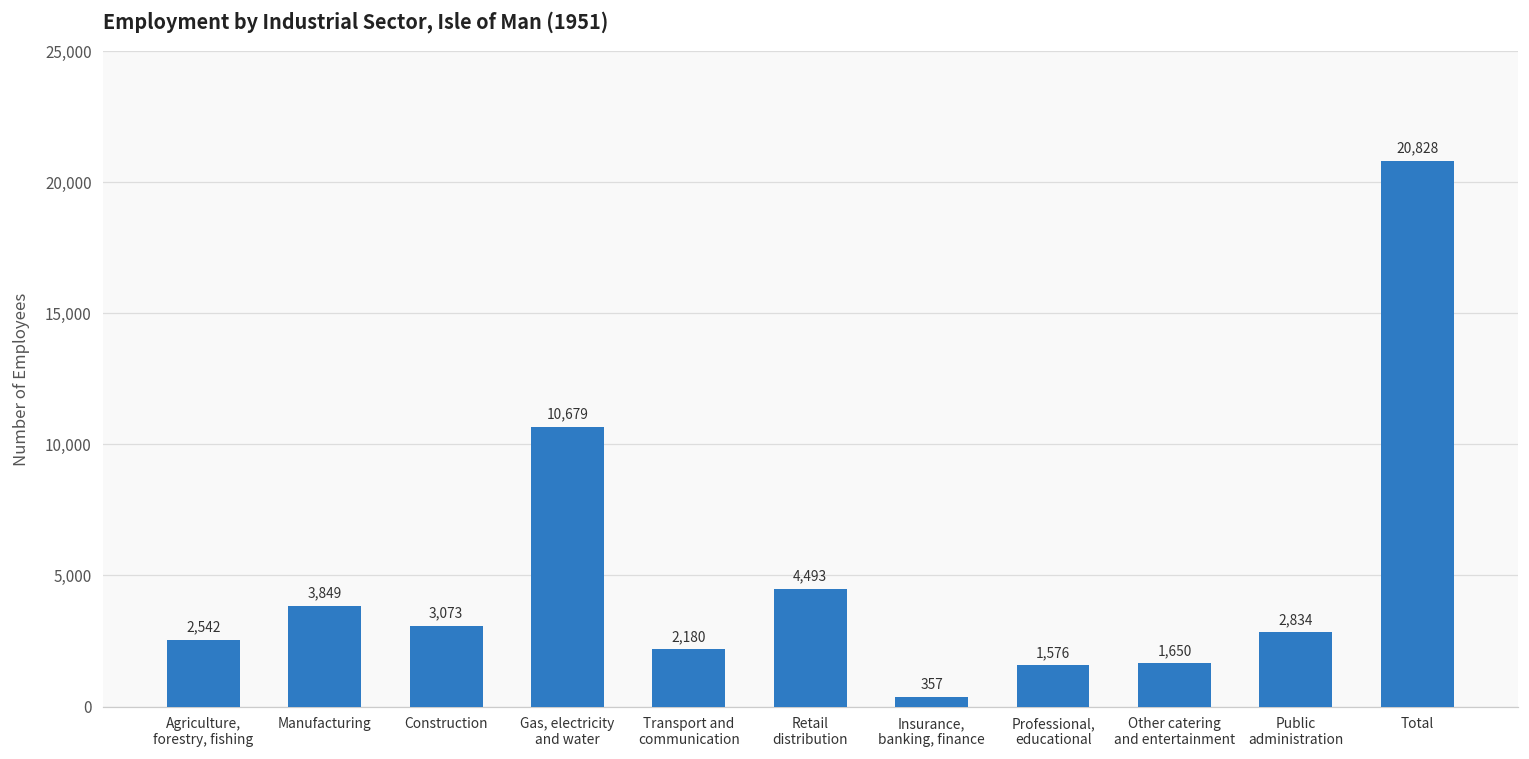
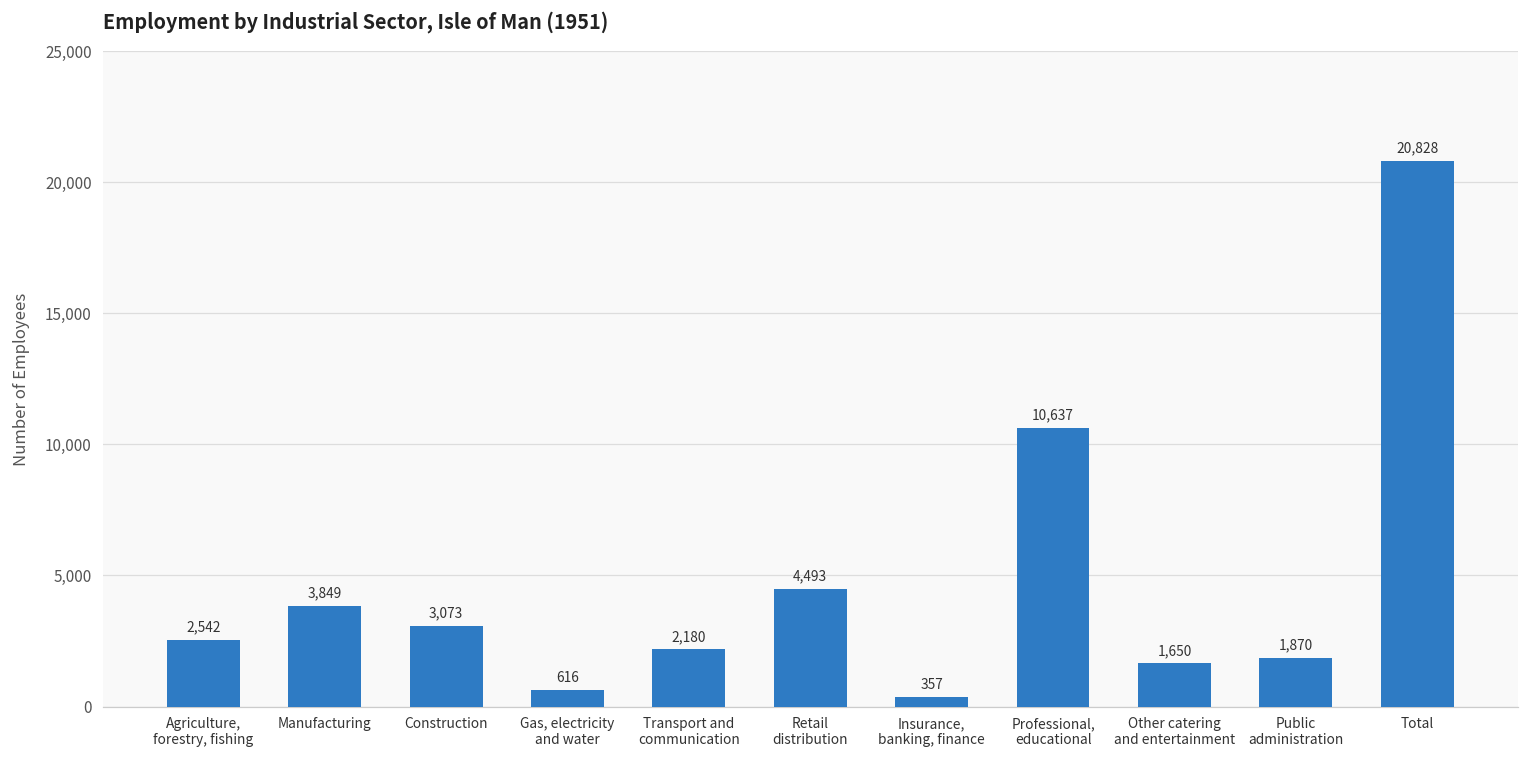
Gas, electricity and water: 10,679 -> 616
Professional, educational: 1,576 -> 10,637
Public administration: 2,834 -> 1,870
